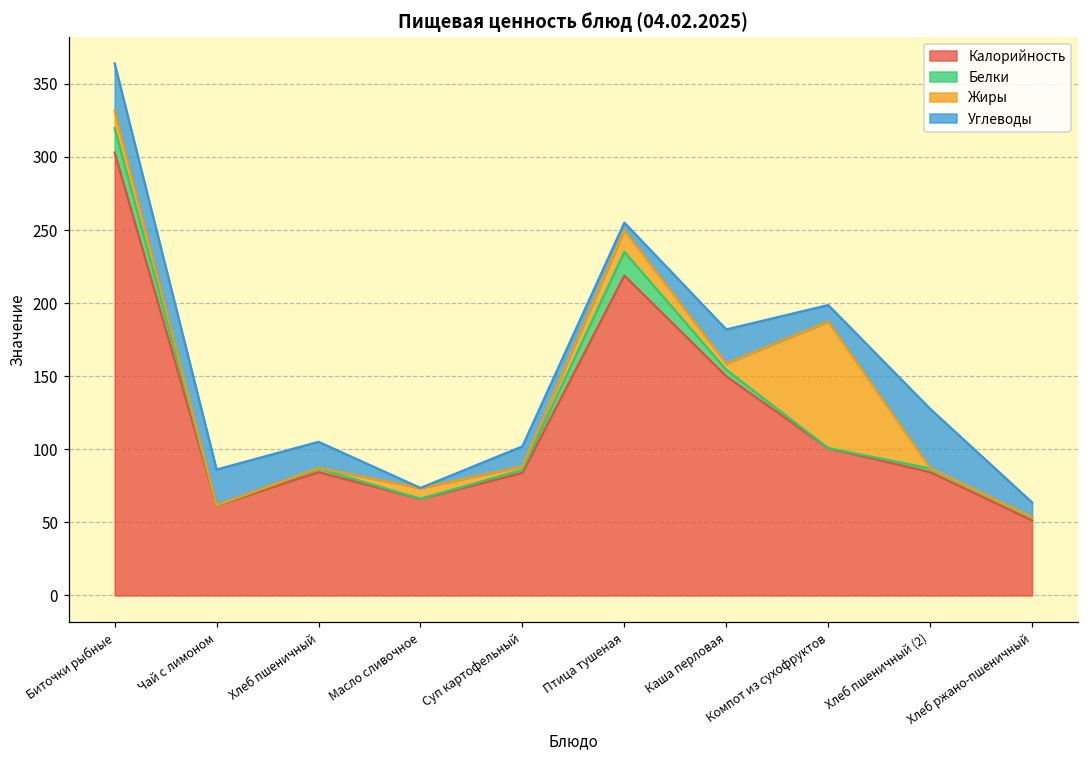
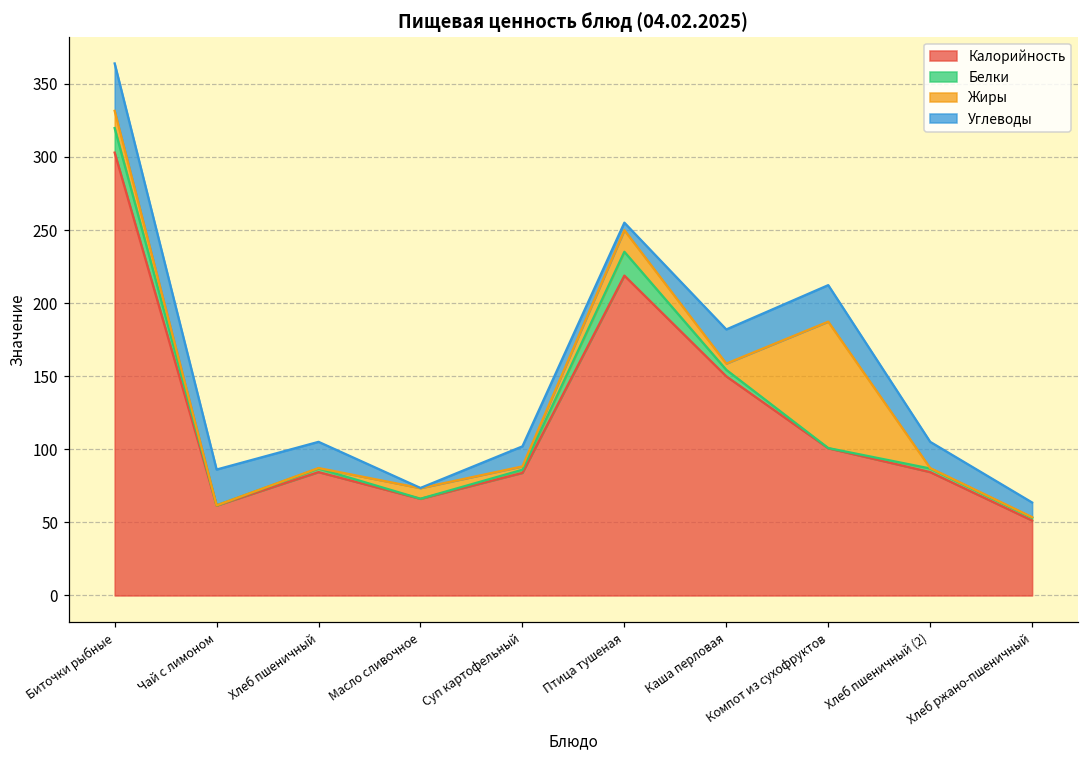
Углеводы, Компот из сухофруктов: 11 -> 25
Углеводы, Хлеб пшеничный (2): 41 -> 18
